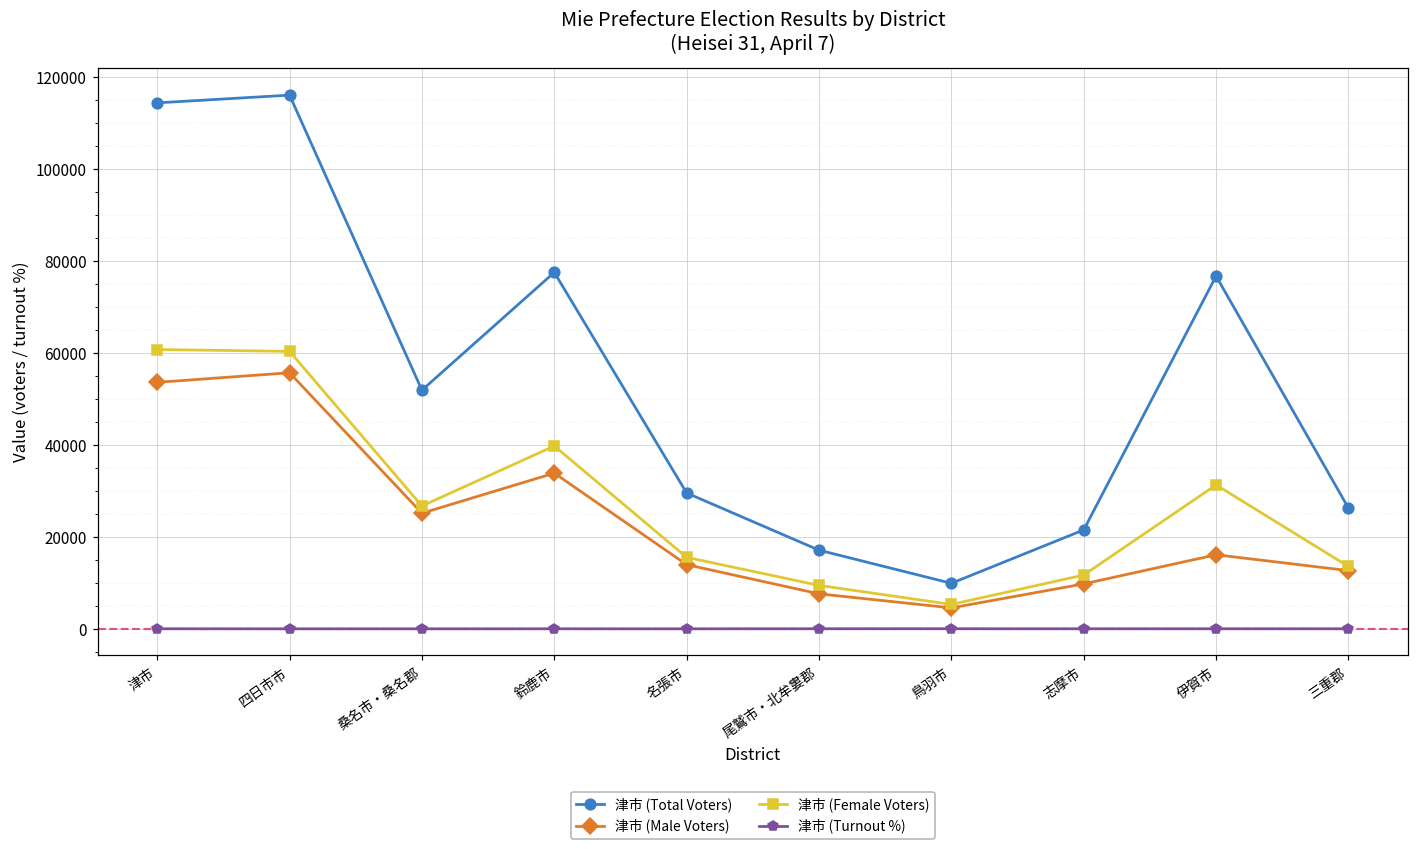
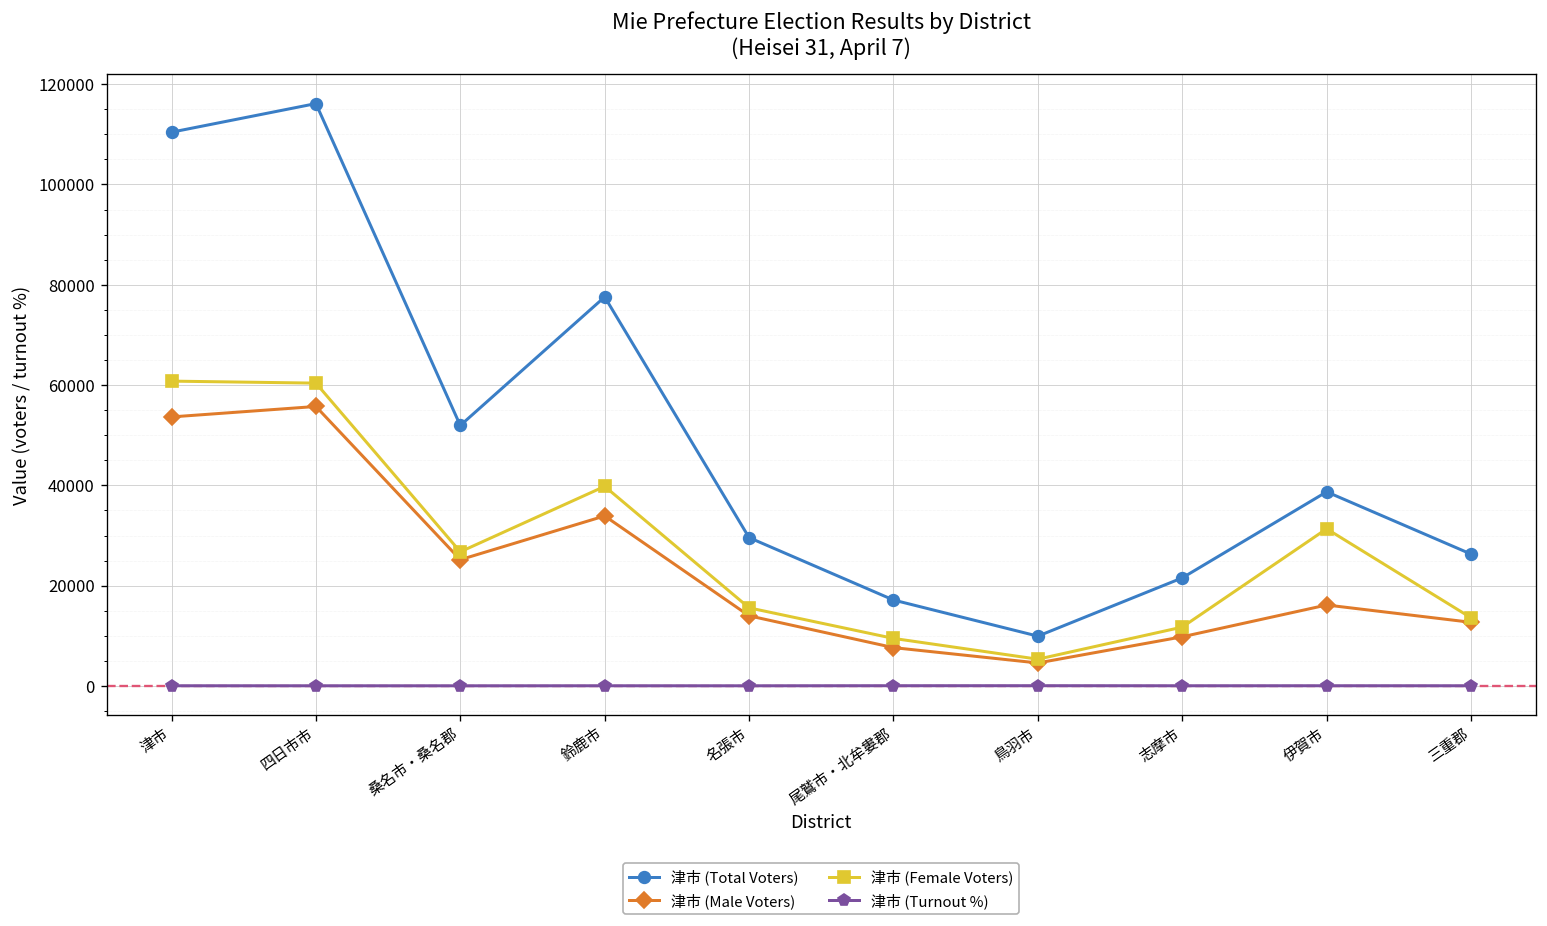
津市 (Total Voters), 津市: 114000 -> 110000
津市 (Total Voters), 伊賀市: 77000 -> 39000
